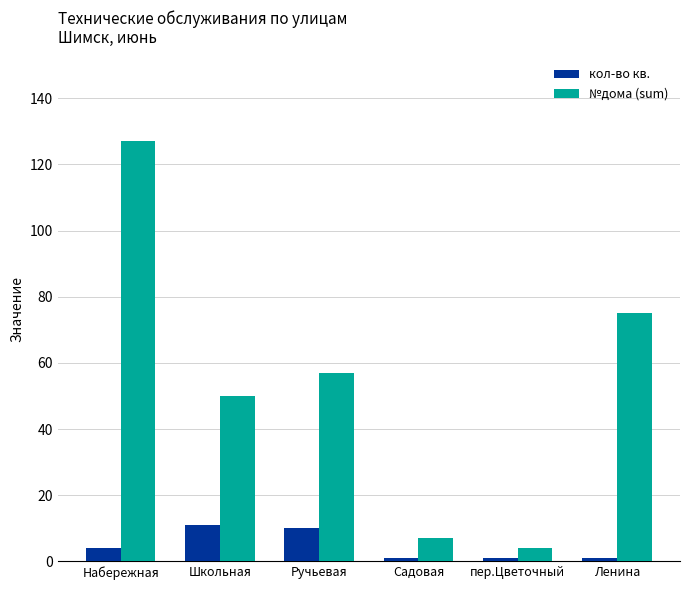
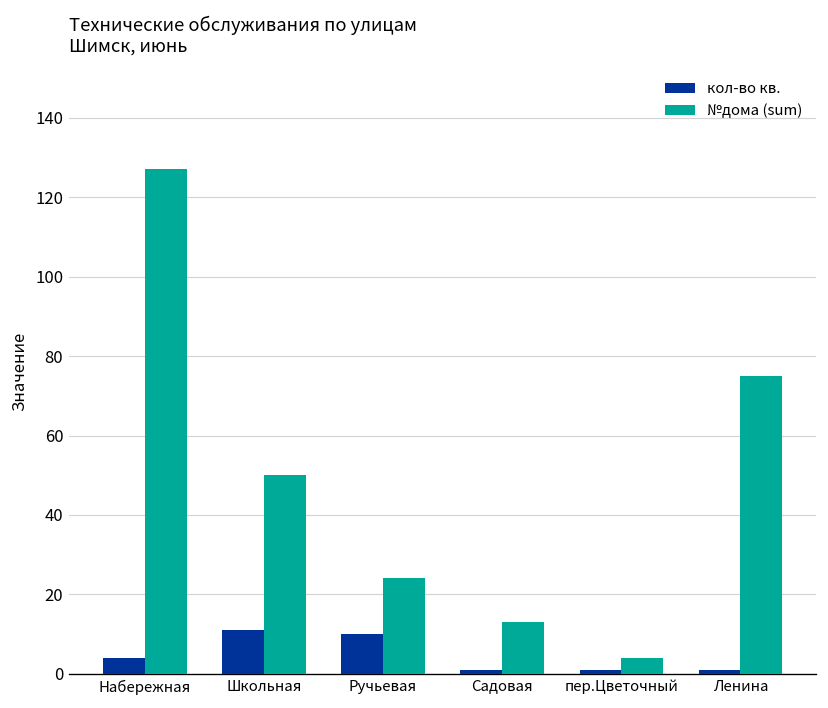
№дома (sum), Ручьевая: 57 -> 24
№дома (sum), Садовая: 7 -> 13
